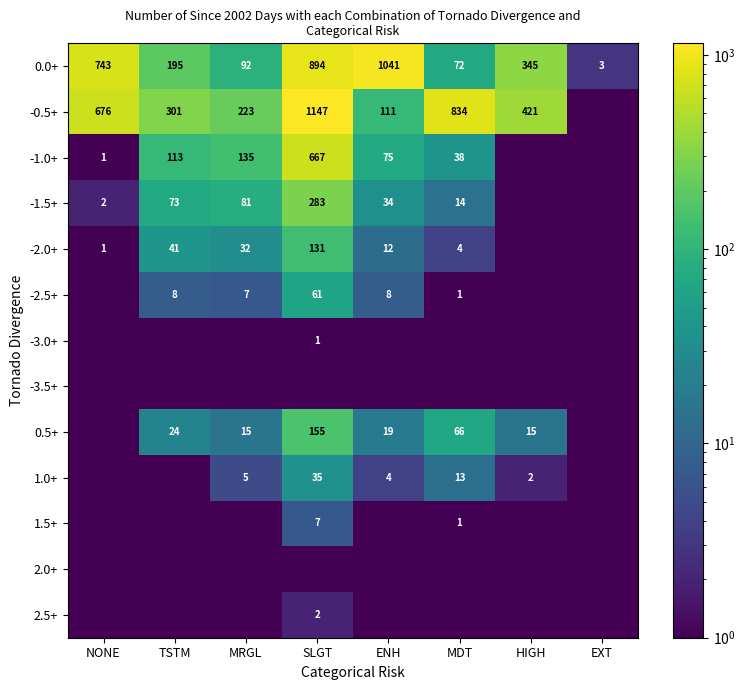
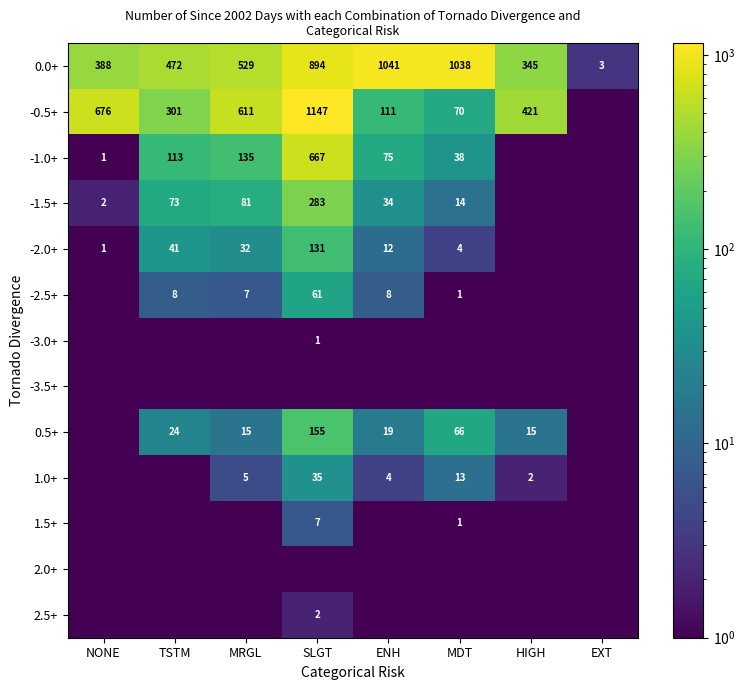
0.0+, NONE: 743 -> 388
0.0+, TSTM: 195 -> 472
0.0+, MRGL: 92 -> 529
0.0+, MDT: 72 -> 1038
-0.5+, MRGL: 223 -> 611
-0.5+, MDT: 834 -> 70
